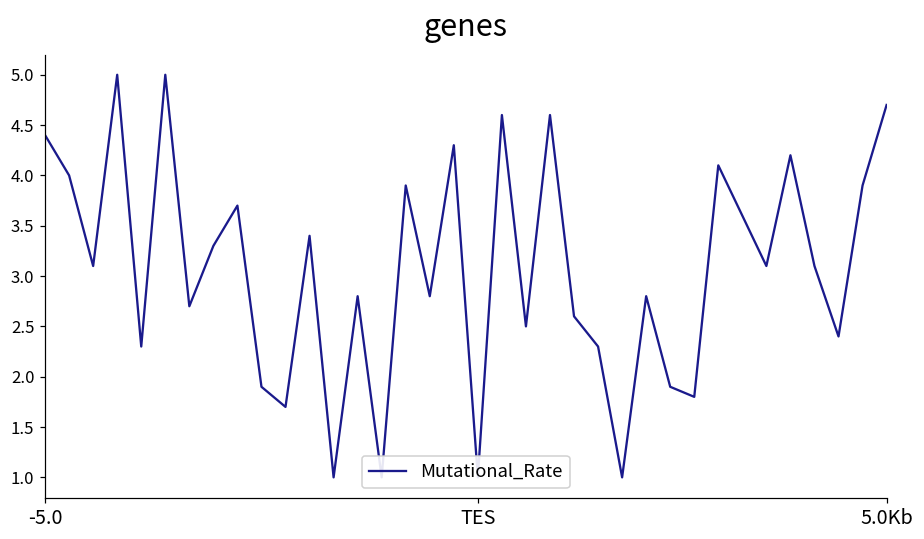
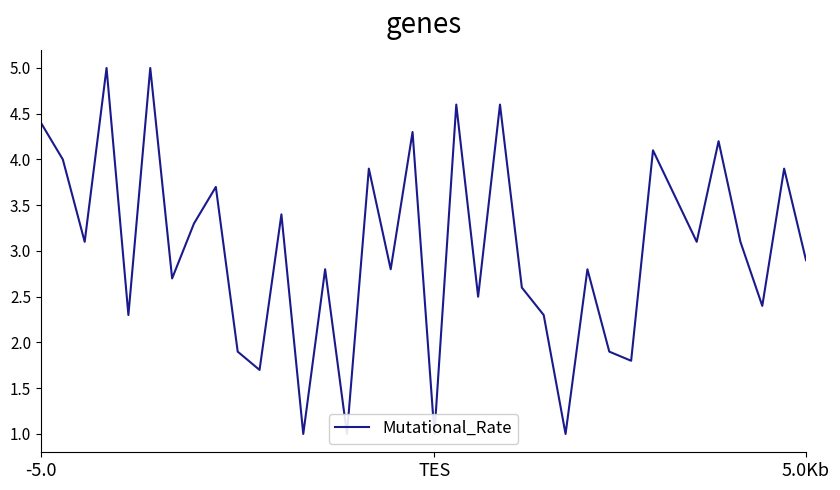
5.0Kb: 4.7 -> 2.9
